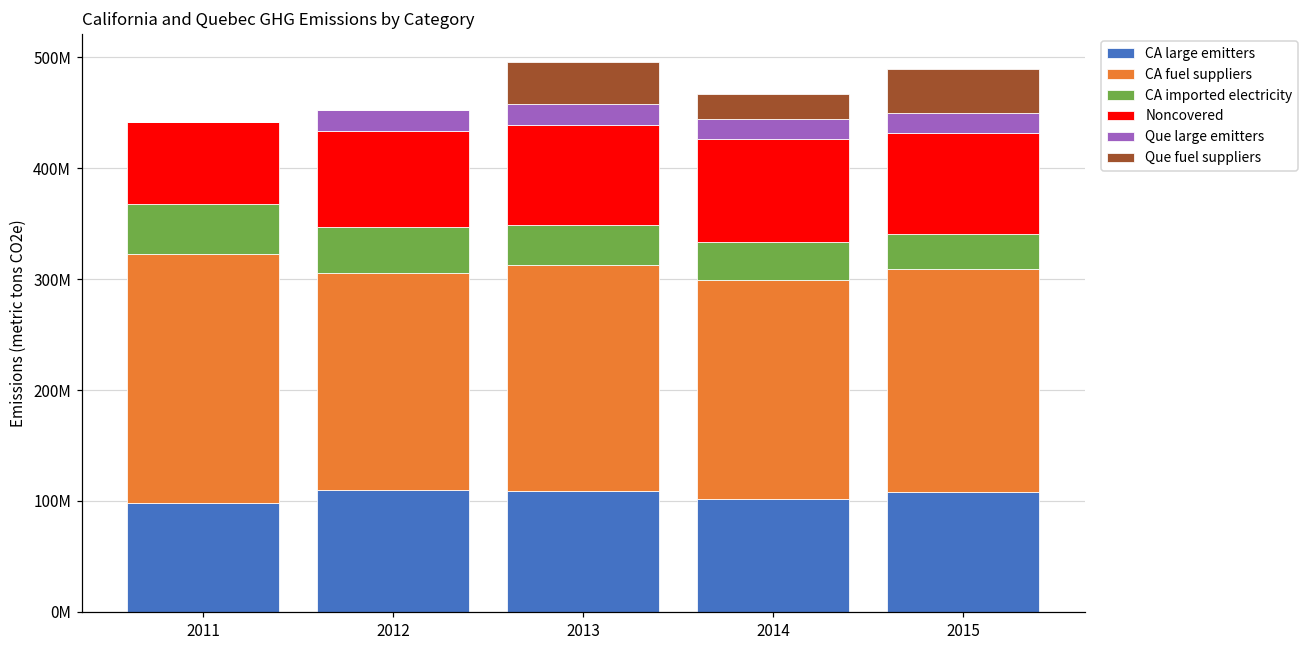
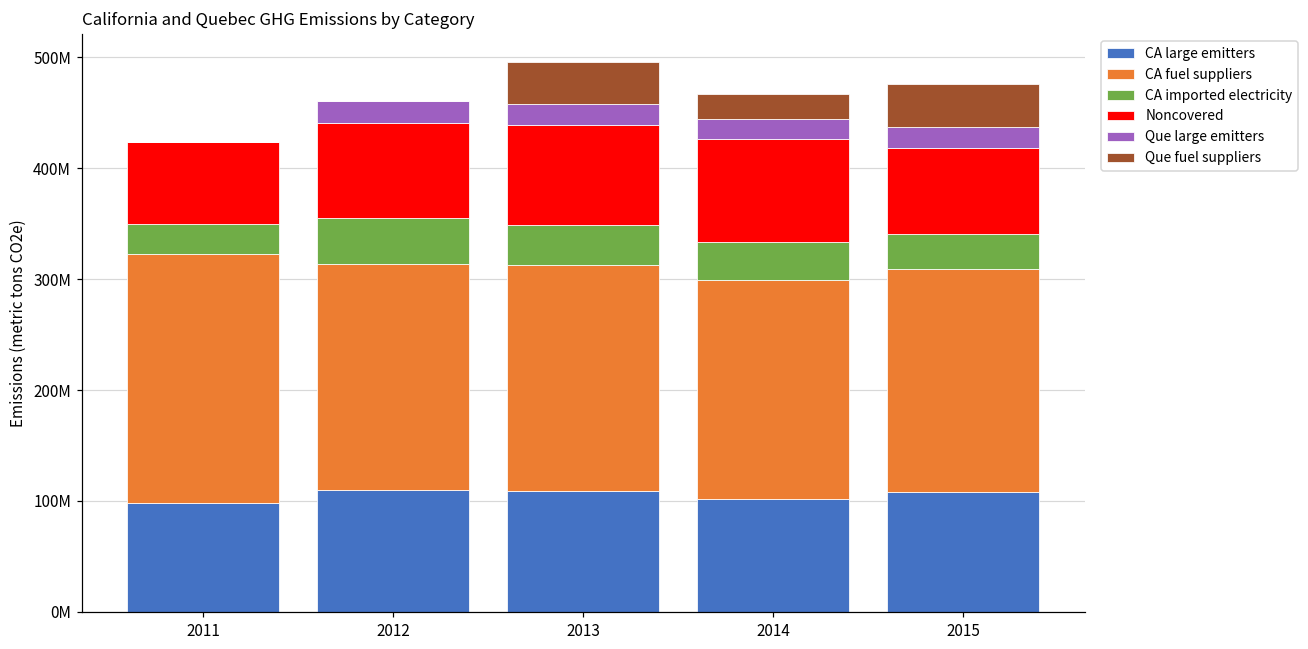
CA imported electricity, 2011: 44000000 -> 27000000
CA fuel suppliers, 2012: 196000000 -> 204000000
Noncovered, 2015: 92000000 -> 78000000
